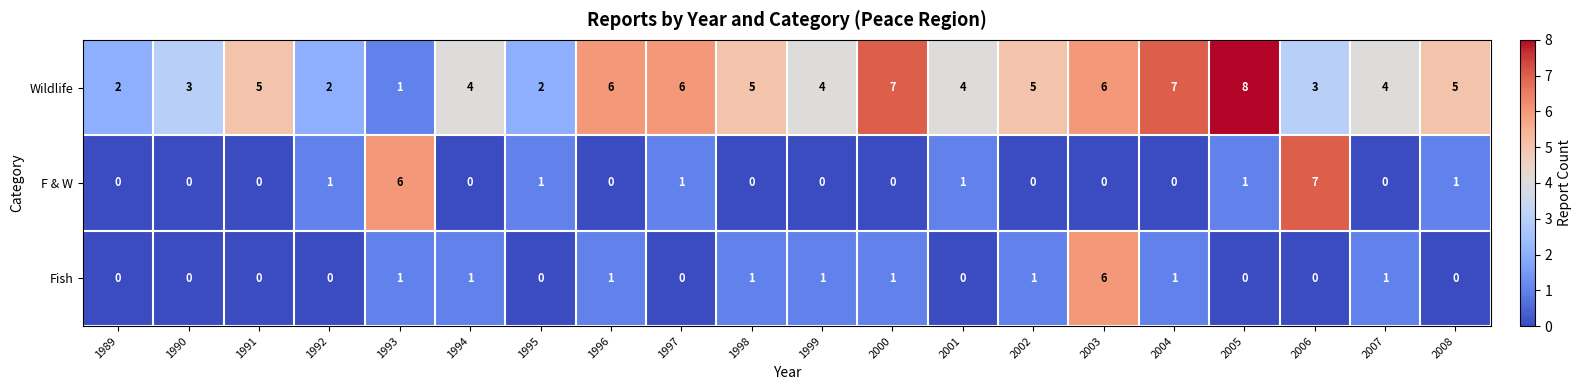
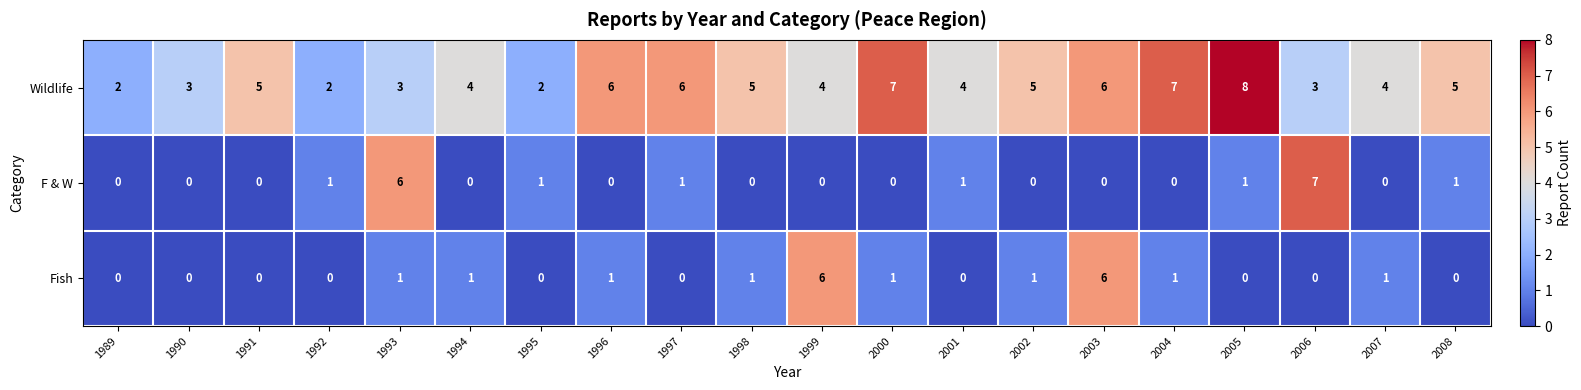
Wildlife, 1993: 1 -> 3
Fish, 1999: 1 -> 6
